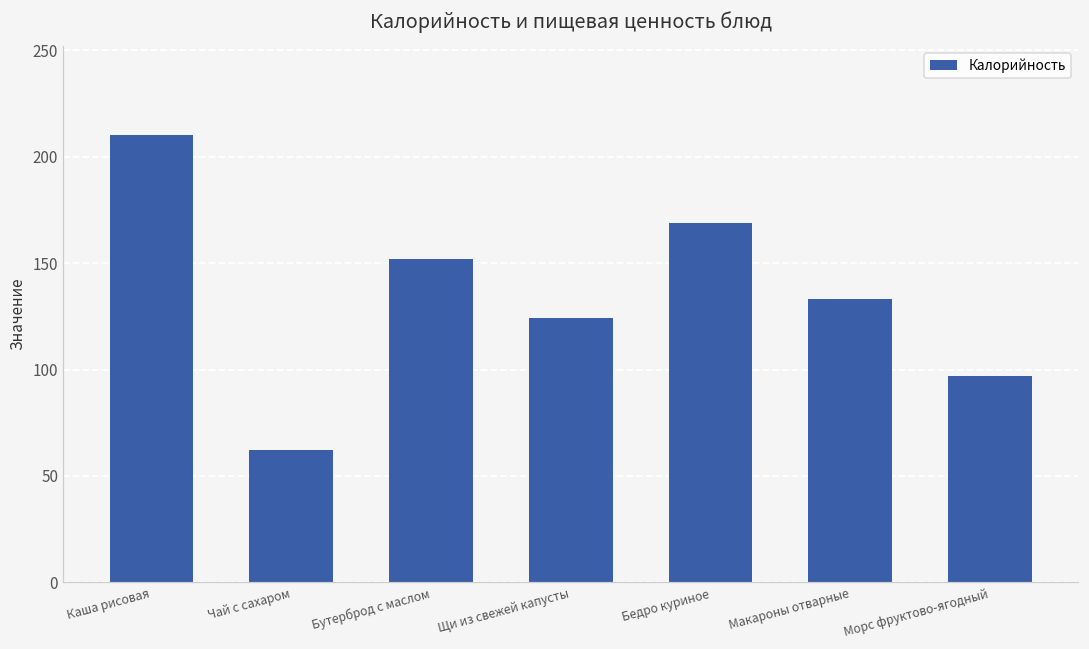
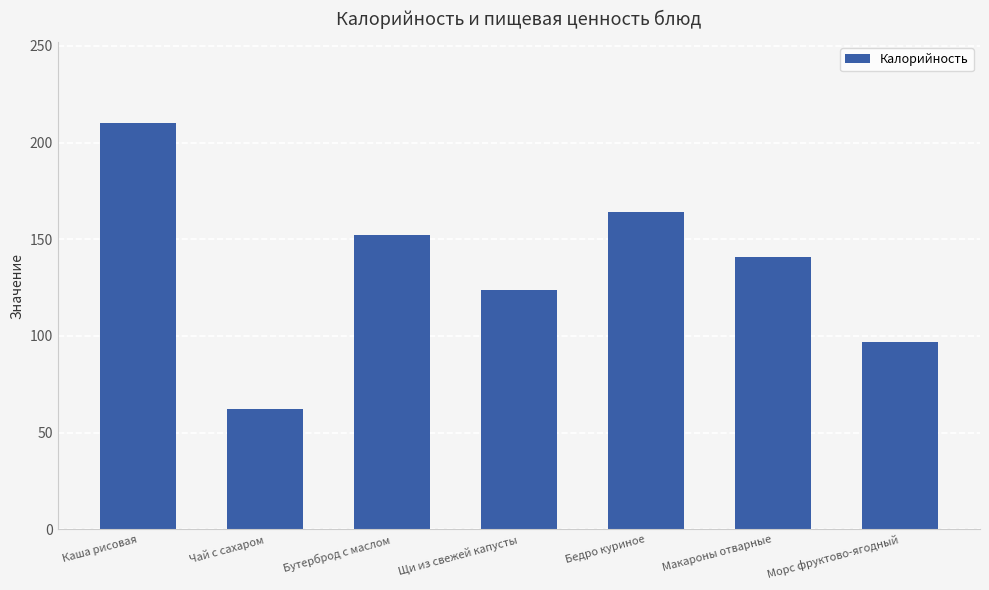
Бедро куриное: 169 -> 164
Макароны отварные: 133 -> 141
